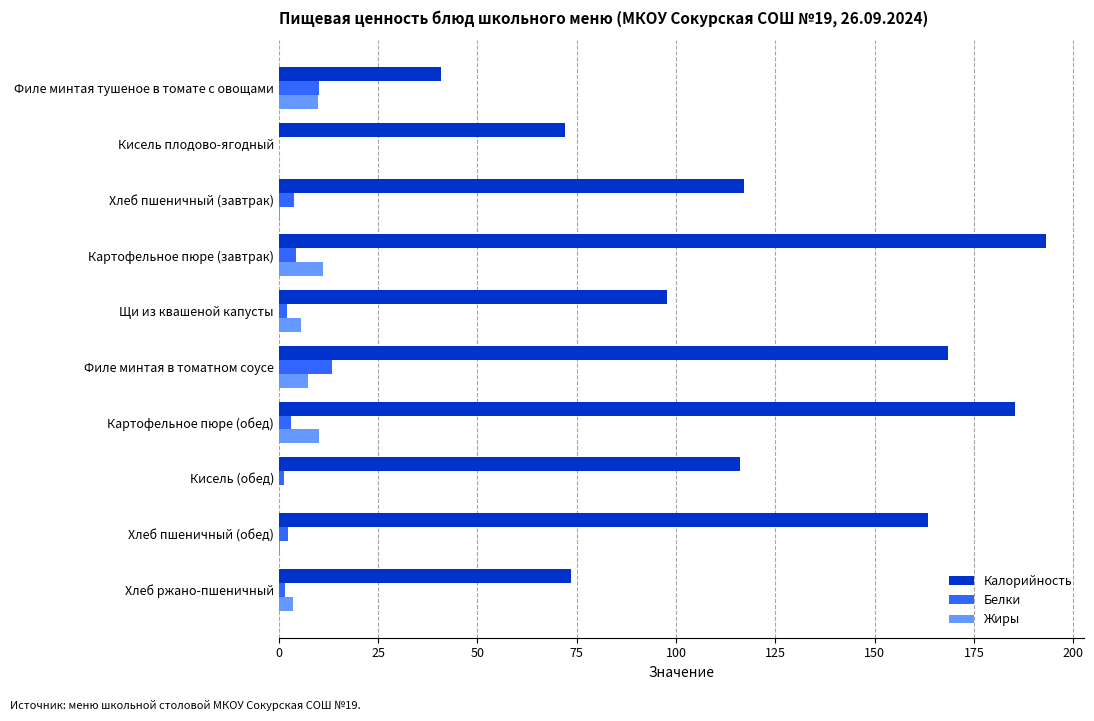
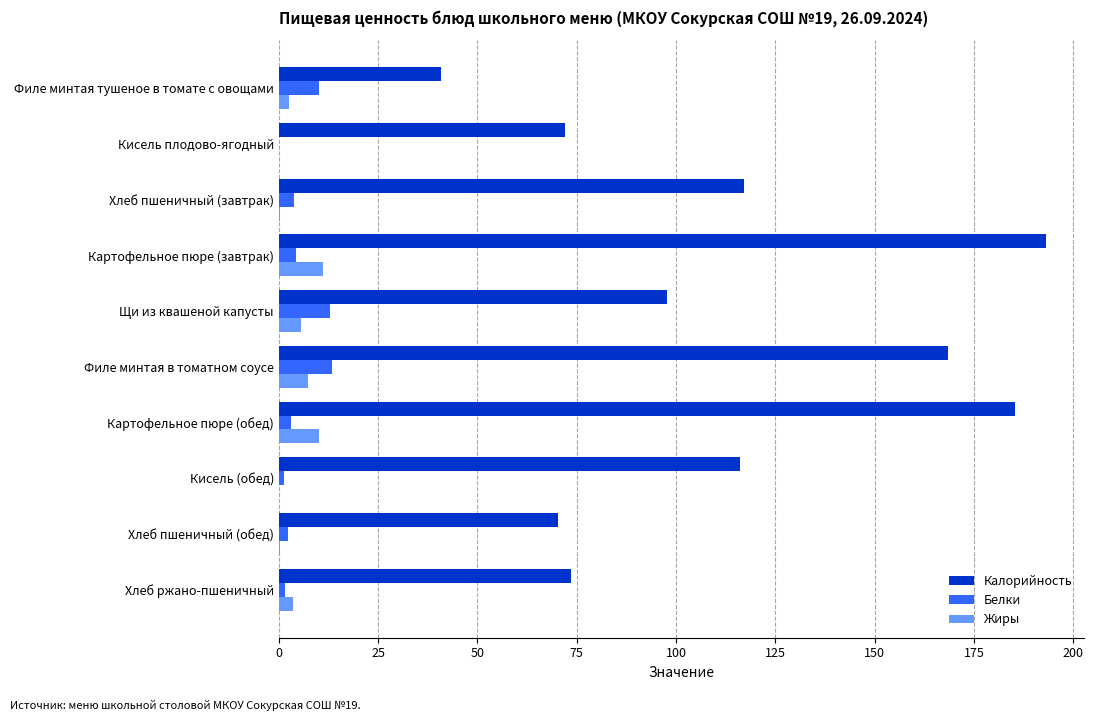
Жиры, Филе минтая тушеное в томате с овощами: 10 -> 3
Белки, Щи из квашеной капусты: 2 -> 13
Калорийность, Хлеб пшеничный (обед): 163 -> 70
